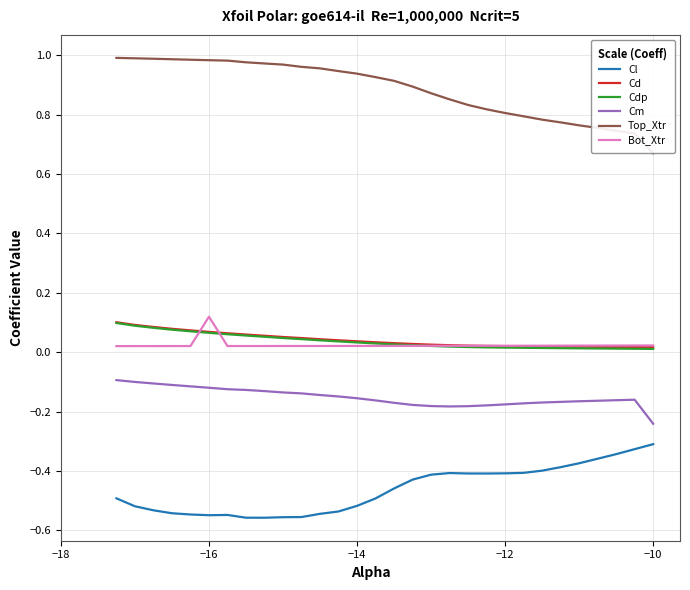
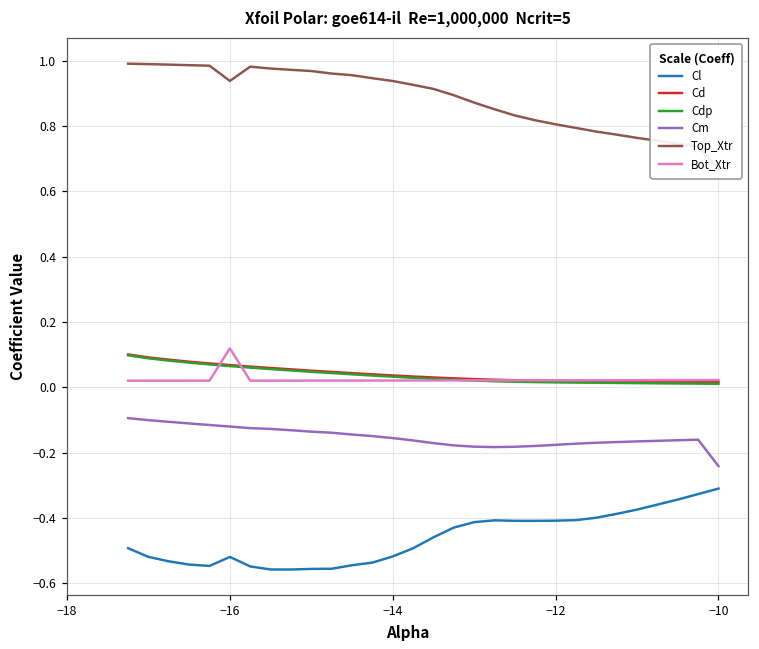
Cl, −16: -0.55 -> -0.52
Top_Xtr, −16: 0.98 -> 0.94
